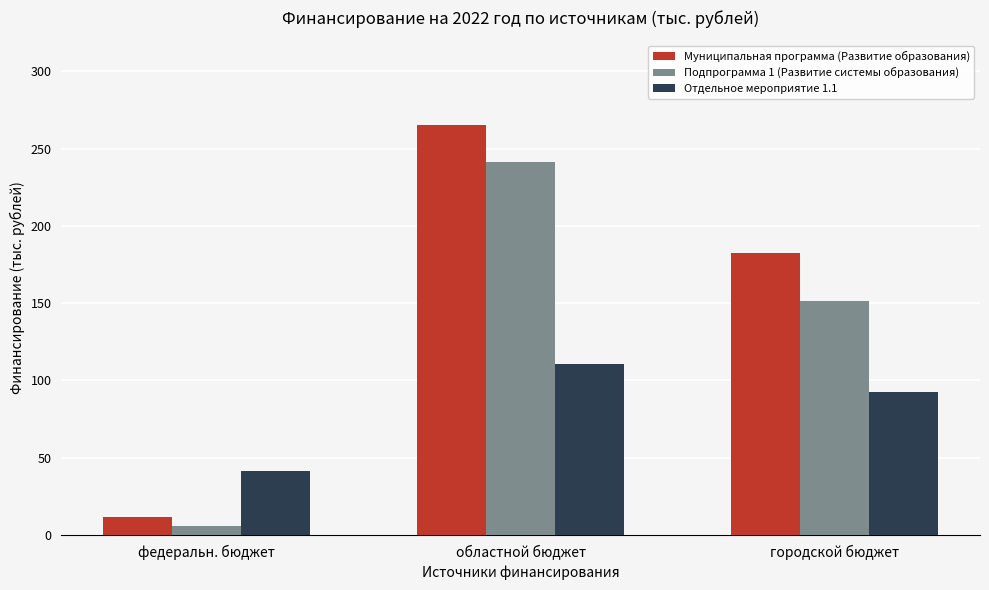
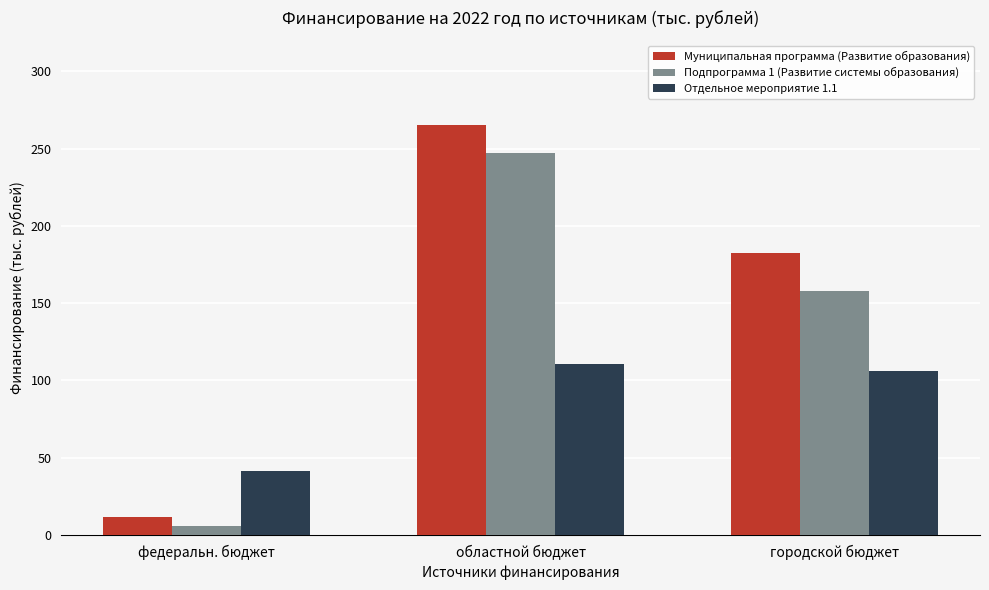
Подпрограмма 1 (Развитие системы образования), областной бюджет: 241 -> 247
Подпрограмма 1 (Развитие системы образования), городской бюджет: 151 -> 158
Отдельное мероприятие 1.1, городской бюджет: 93 -> 106
